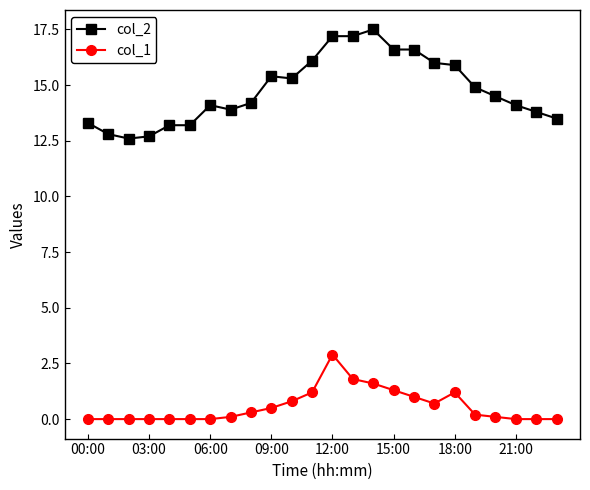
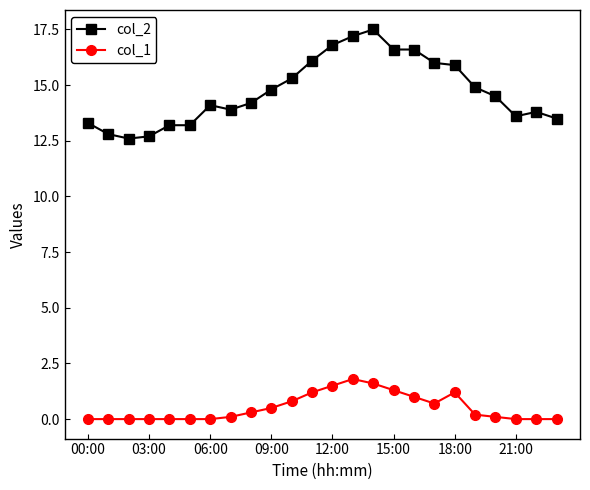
col_2, 09:00: 15.4 -> 14.8
col_2, 12:00: 17.2 -> 16.8
col_1, 12:00: 2.9 -> 1.5
col_2, 21:00: 14.1 -> 13.6
